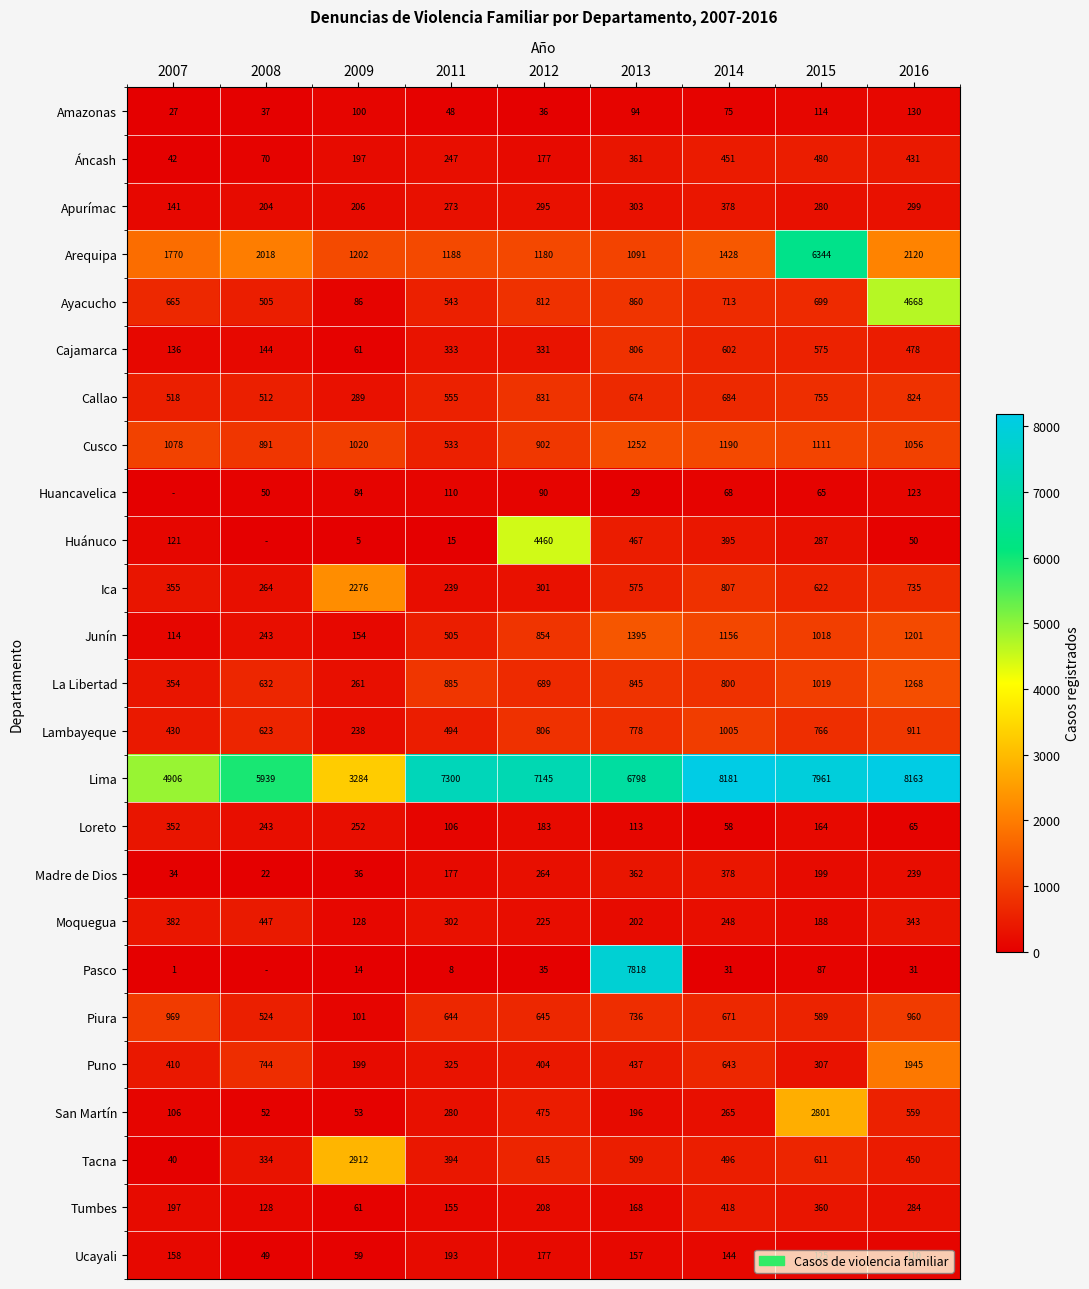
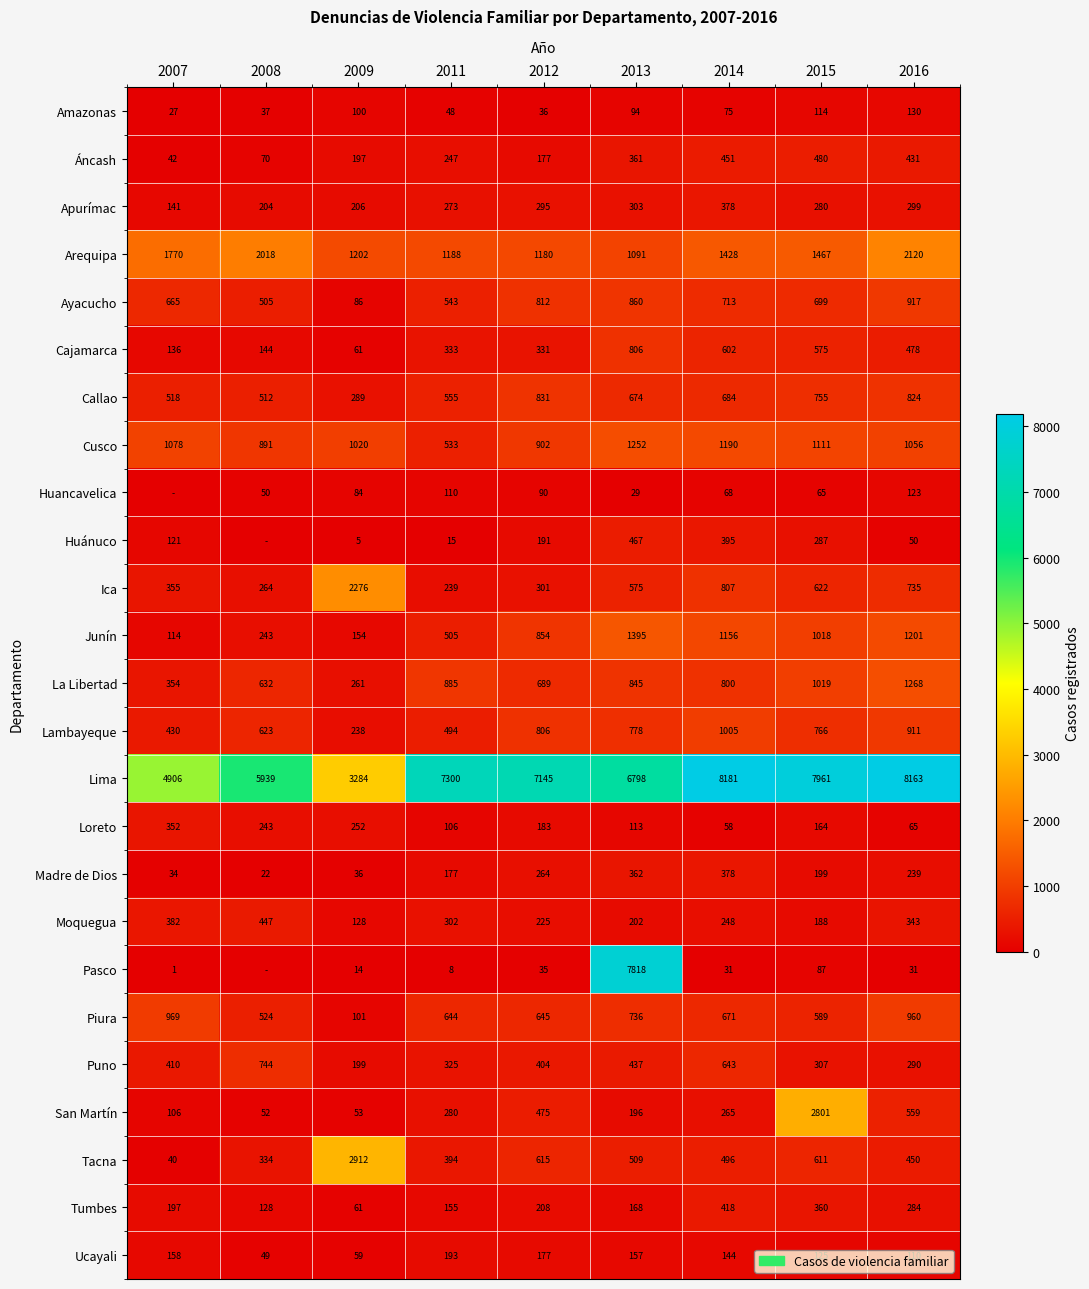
Arequipa, 2015: 6344 -> 1467
Ayacucho, 2016: 4668 -> 917
Huánuco, 2012: 4460 -> 191
Puno, 2016: 1945 -> 290
